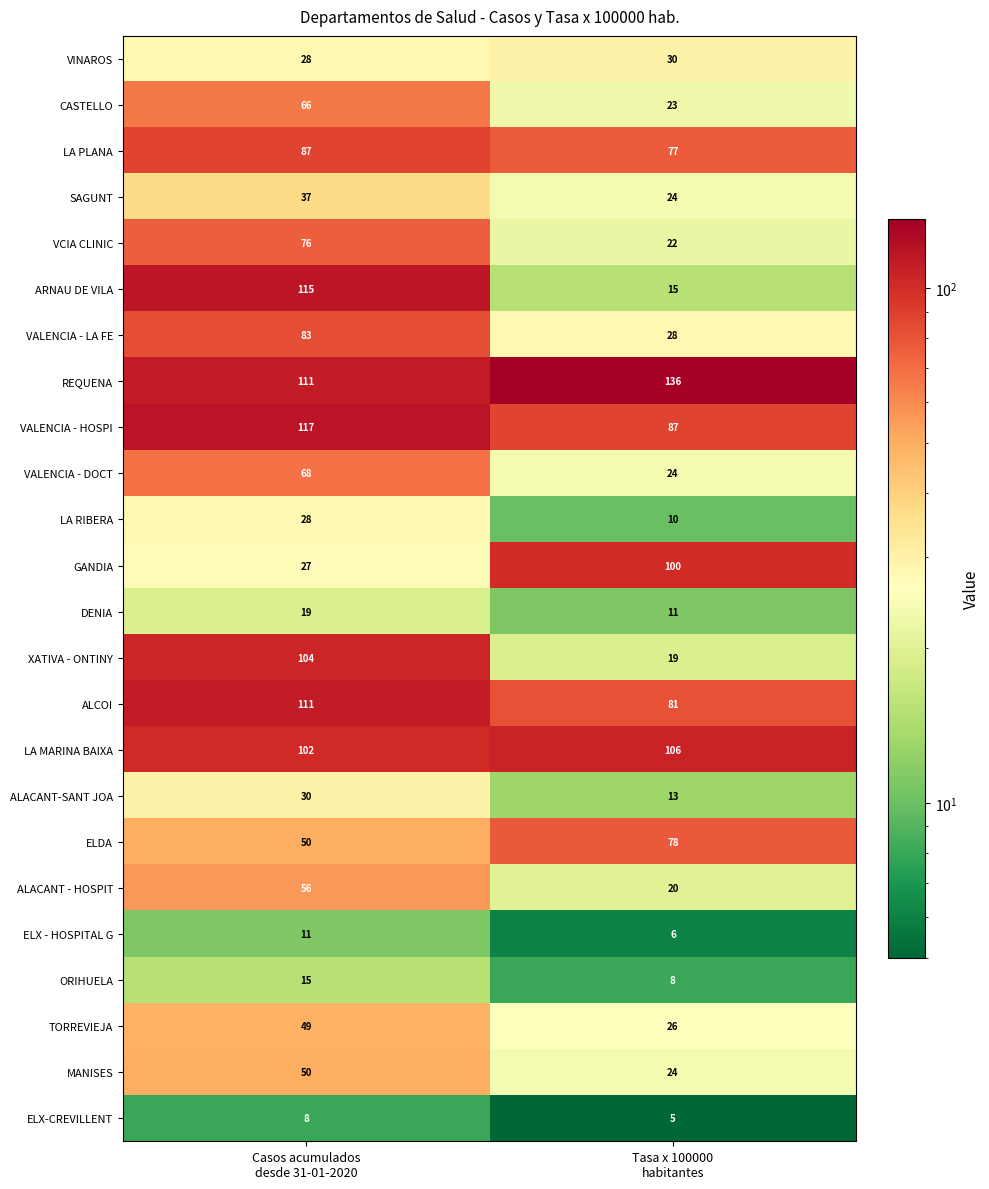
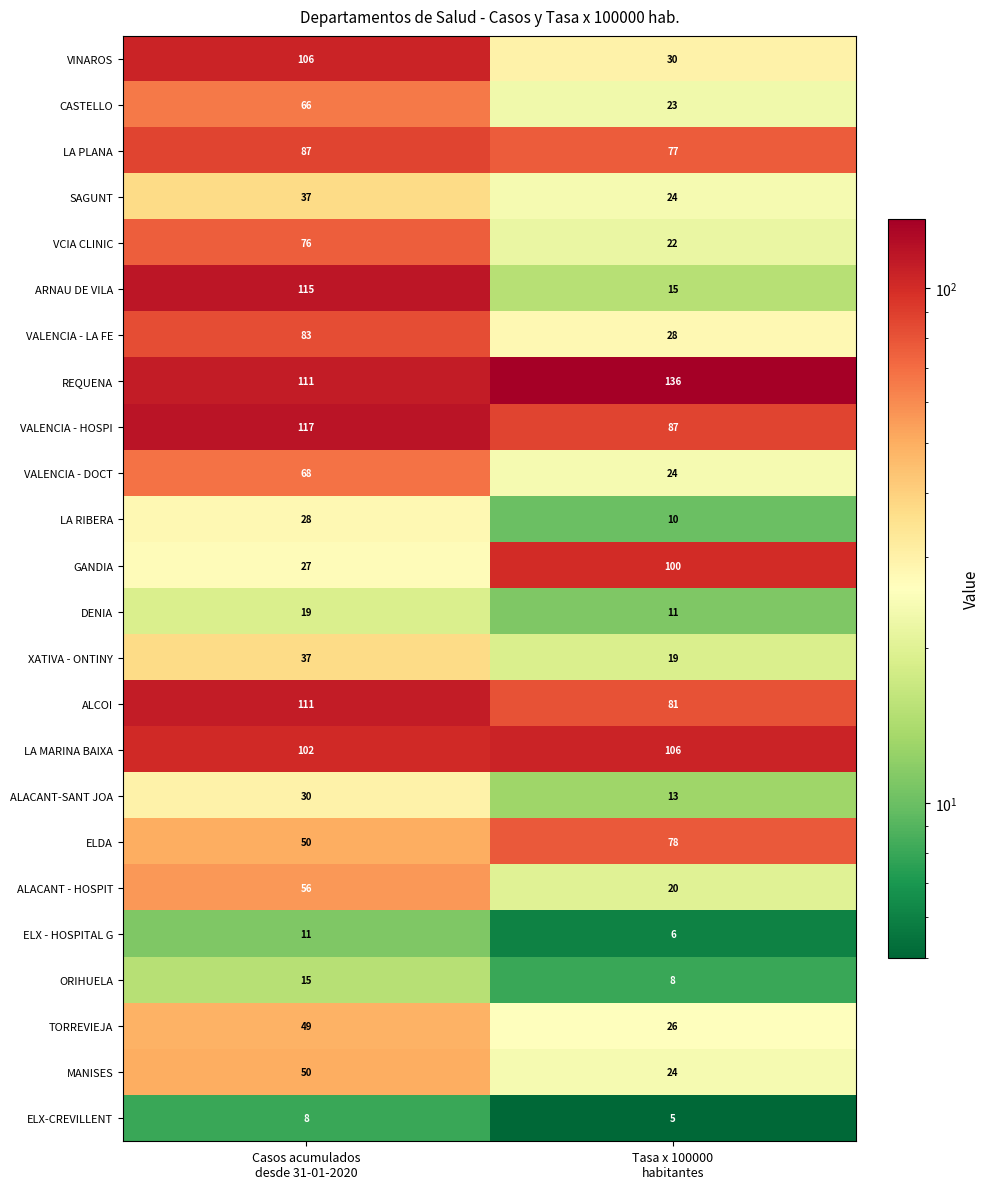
VINAROS, Casos acumulados desde 31-01-2020: 28 -> 106
XATIVA - ONTINY, Casos acumulados desde 31-01-2020: 104 -> 37
